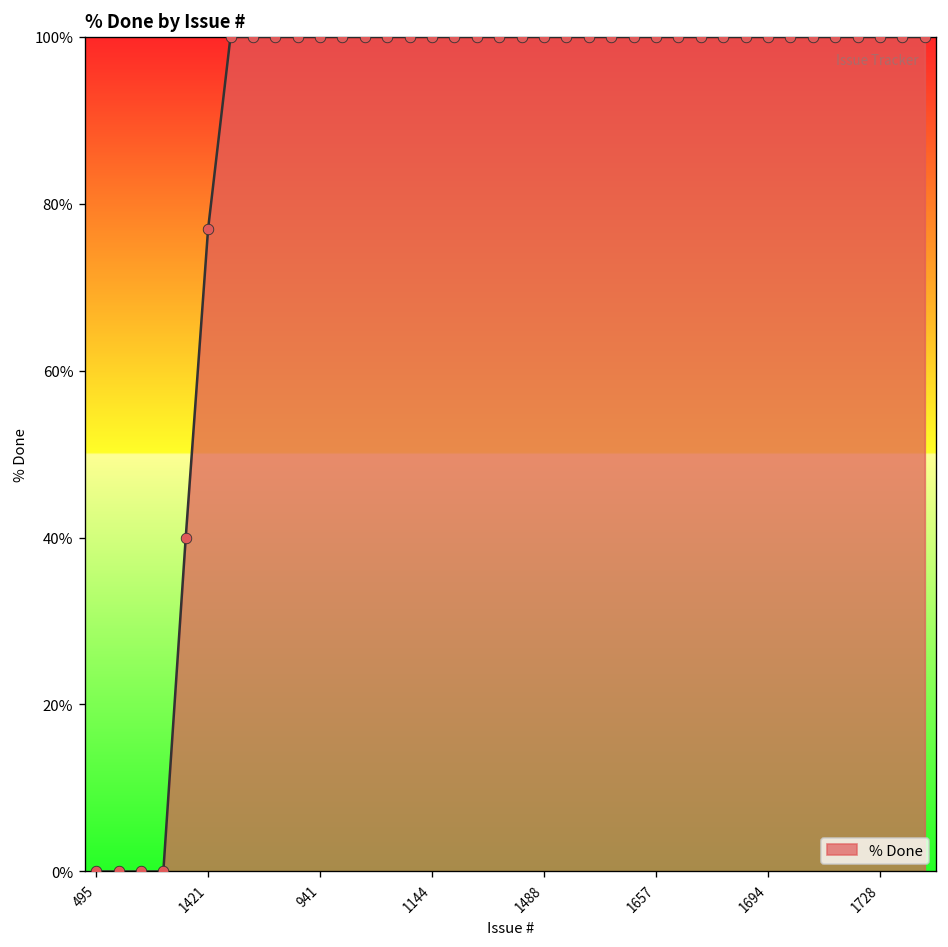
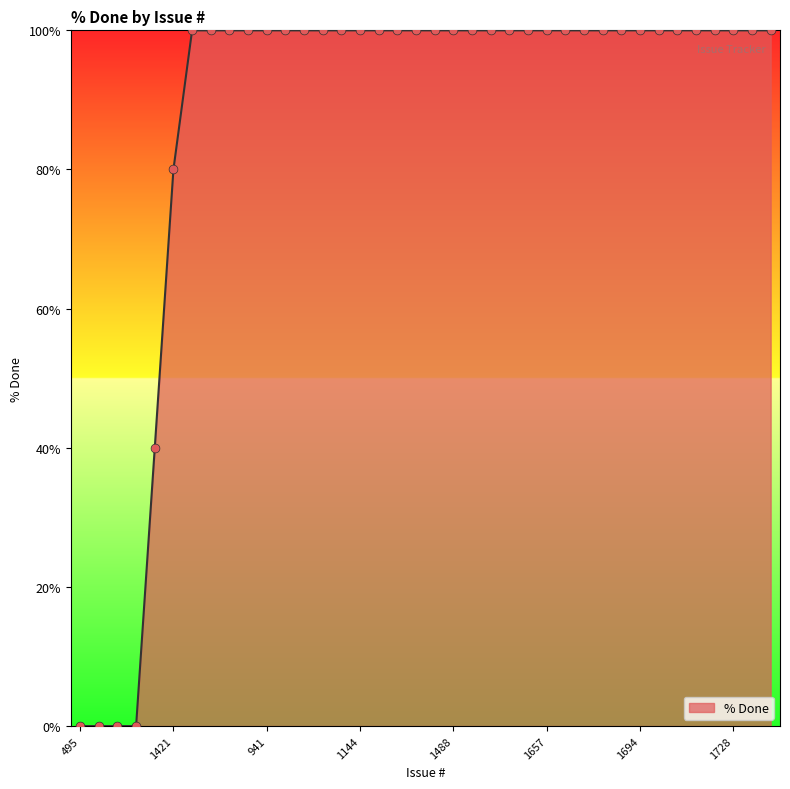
1421: 77% -> 80%
